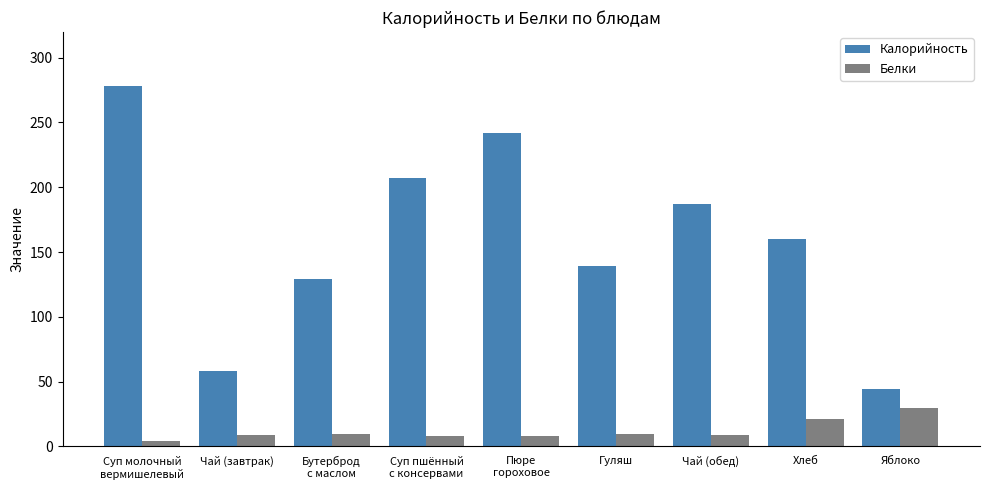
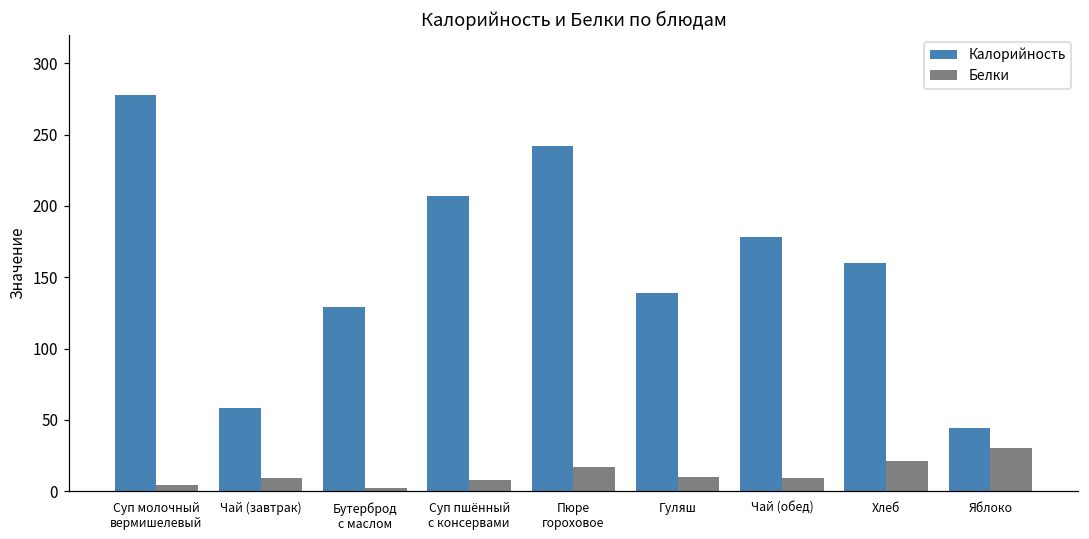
Белки, Бутерброд с маслом: 10 -> 2
Белки, Пюре гороховое: 8 -> 17
Калорийность, Чай (обед): 187 -> 178
